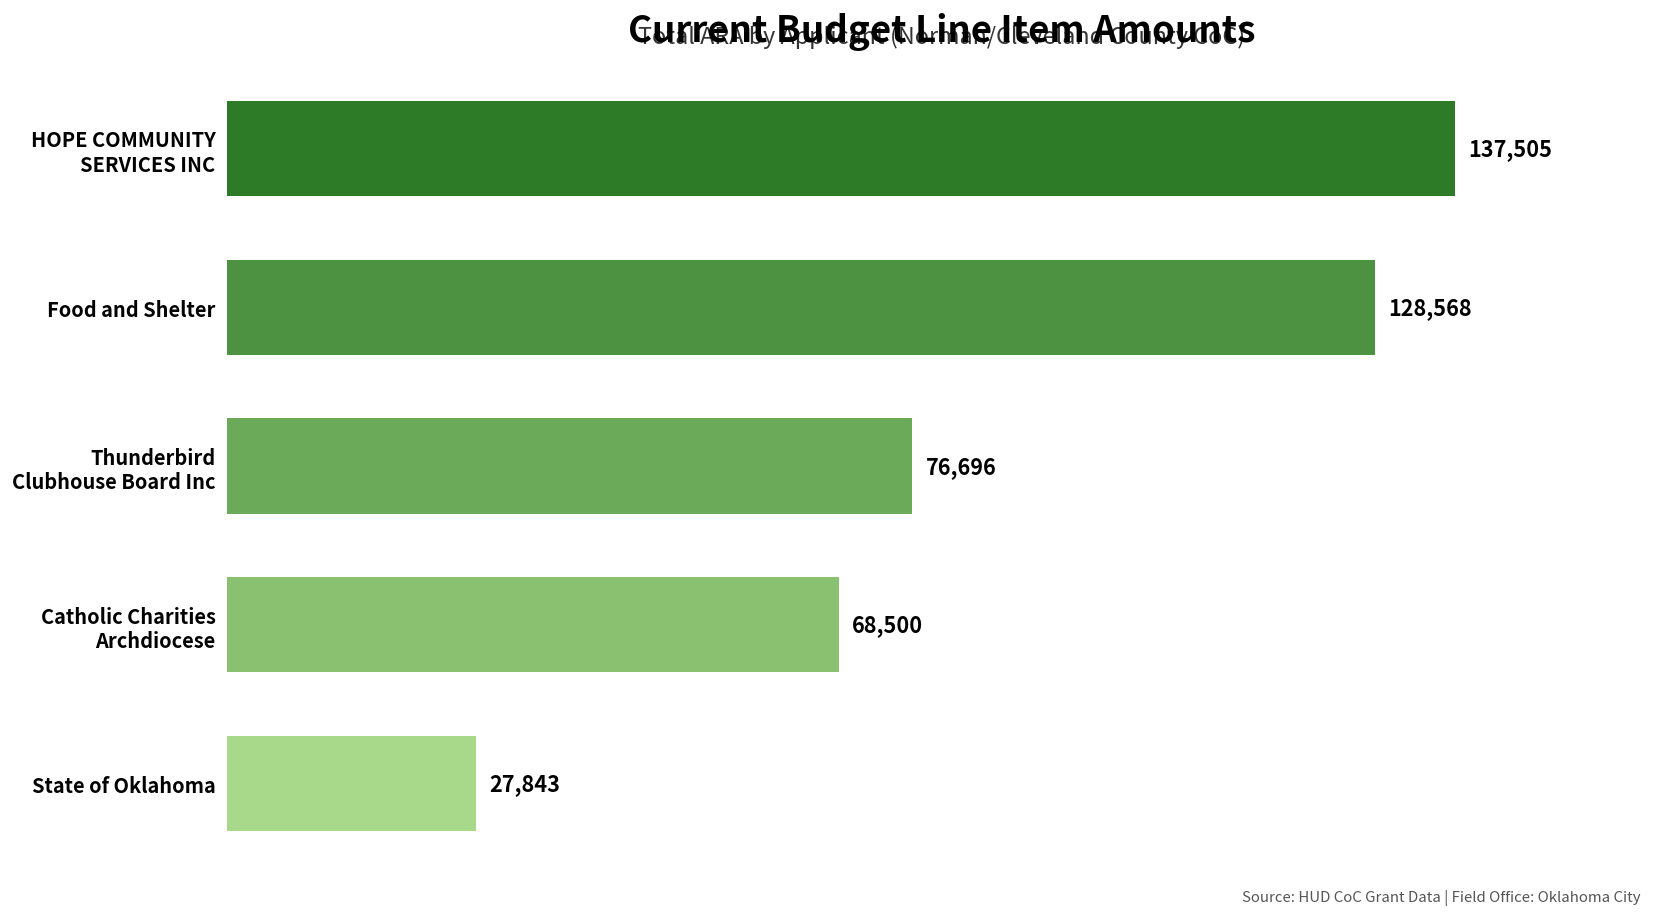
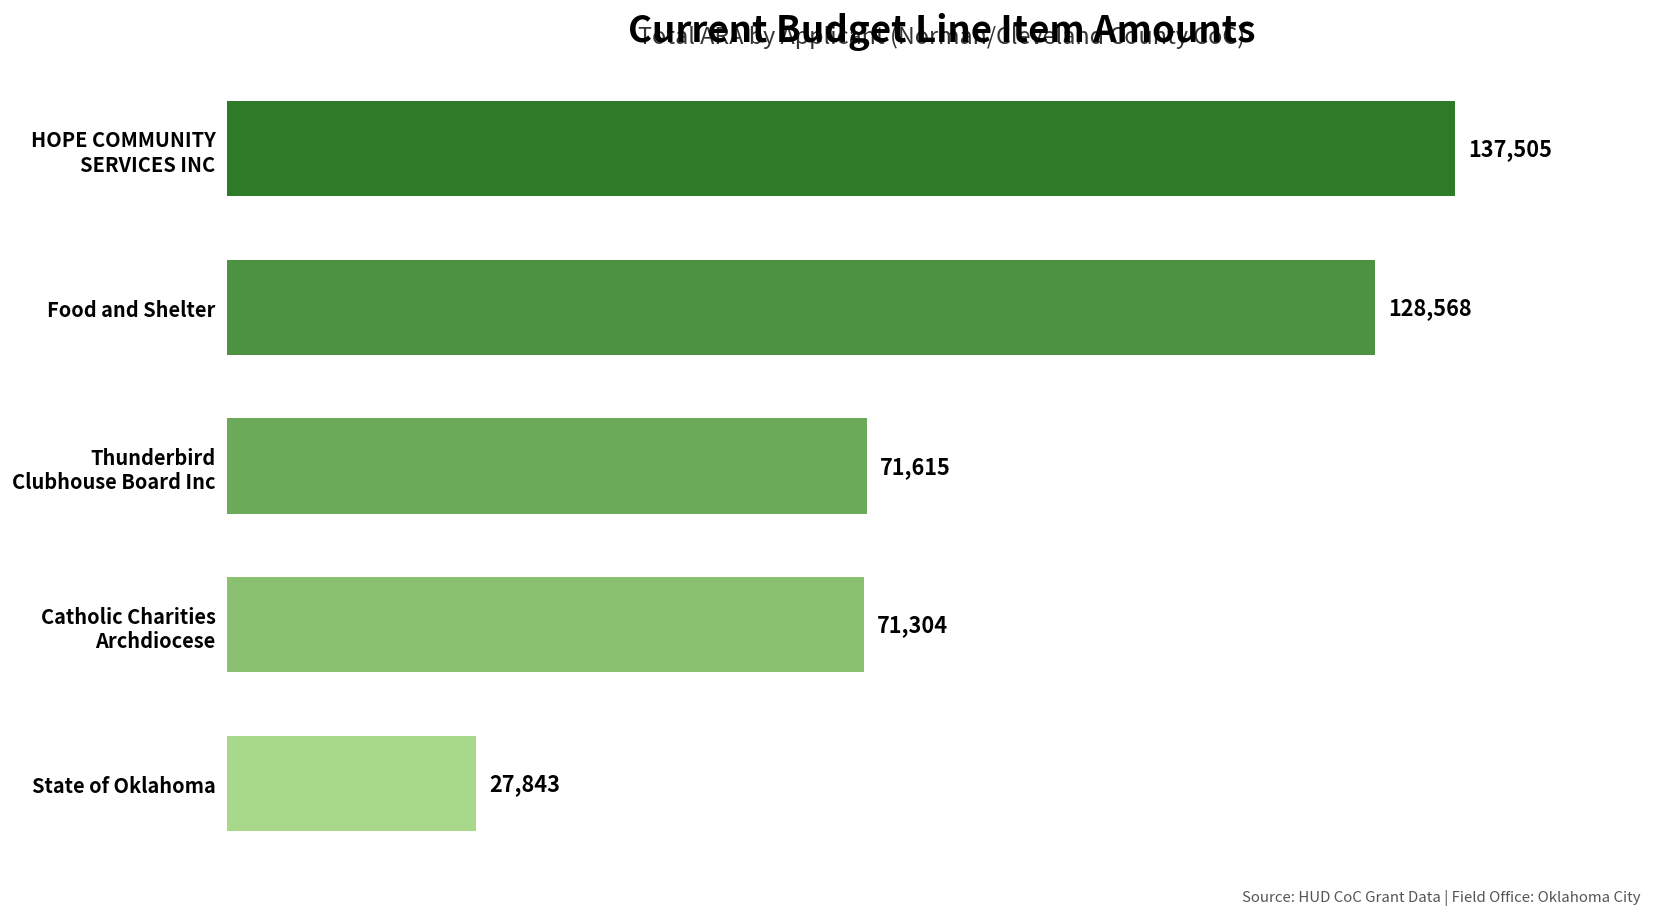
Thunderbird Clubhouse Board Inc: 76,696 -> 71,615
Catholic Charities Archdiocese: 68,500 -> 71,304
